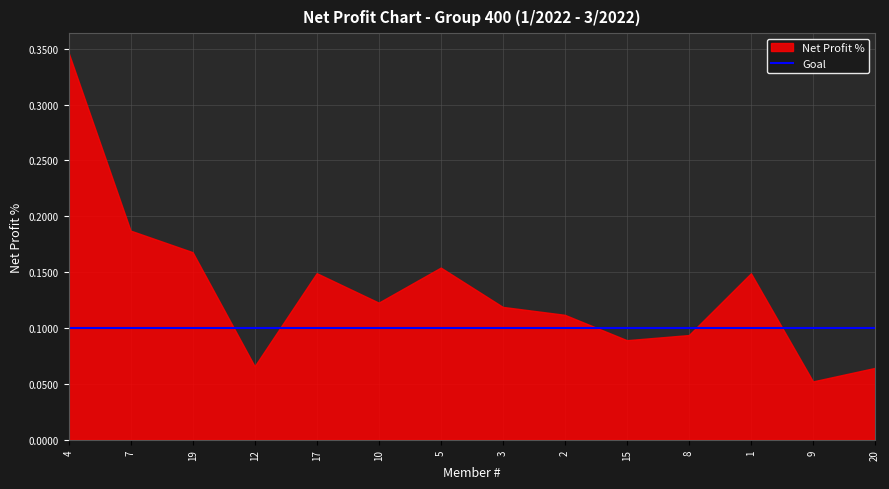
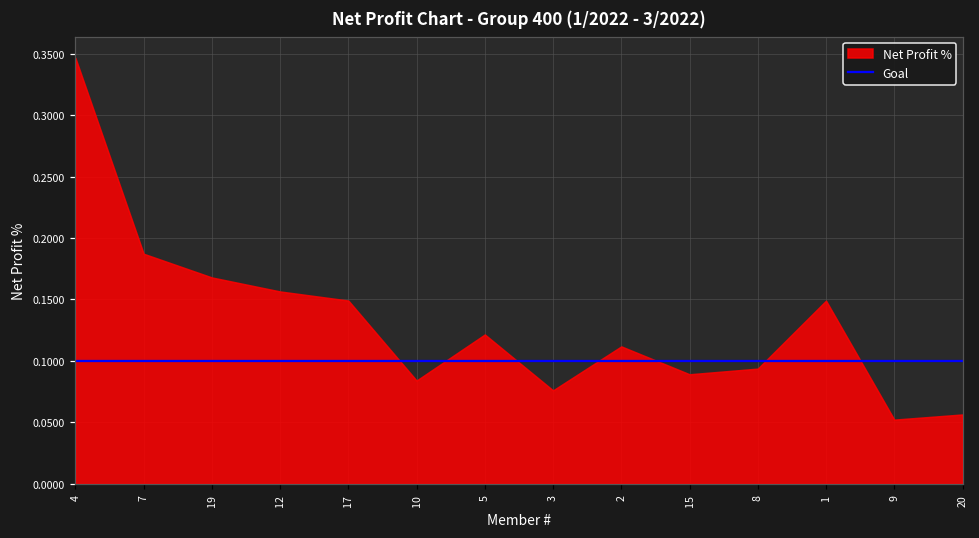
Net Profit %, 12: 0.066 -> 0.157
Net Profit %, 10: 0.123 -> 0.084
Net Profit %, 5: 0.154 -> 0.122
Net Profit %, 3: 0.119 -> 0.076
Net Profit %, 20: 0.064 -> 0.056
